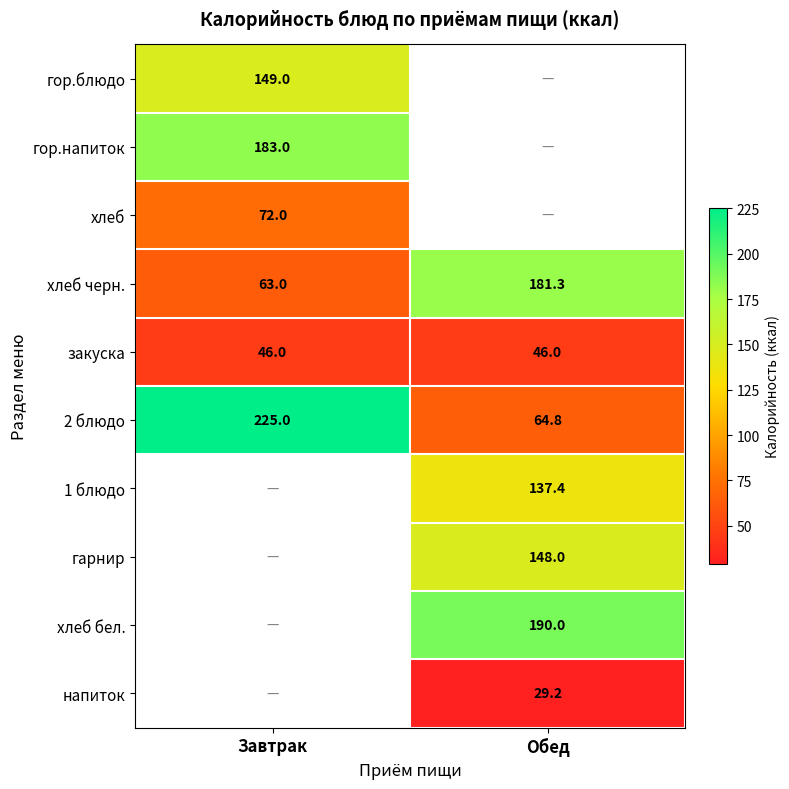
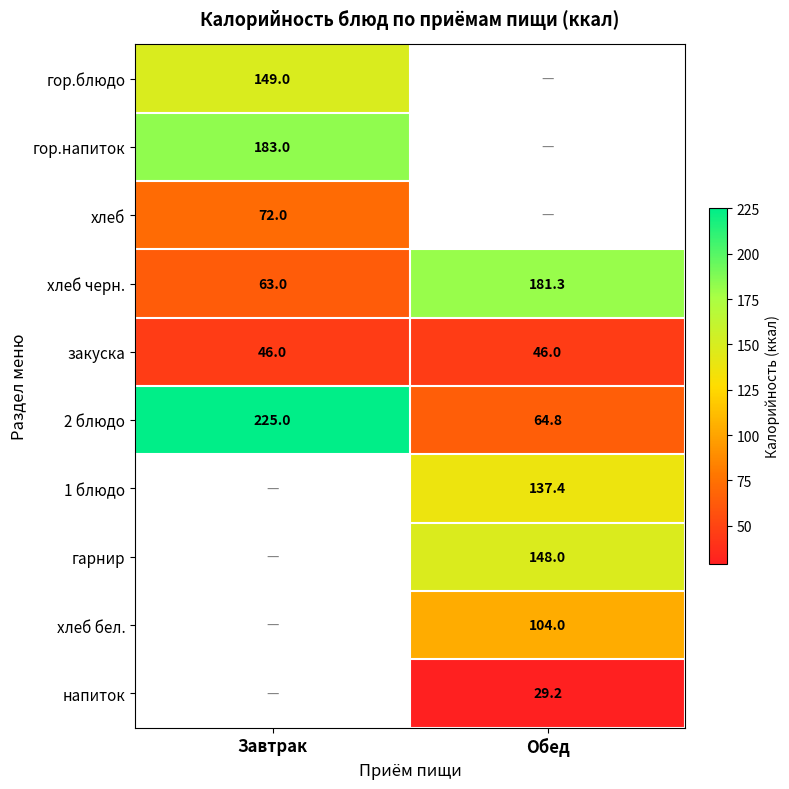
хлеб бел., Обед: 190.0 -> 104.0
